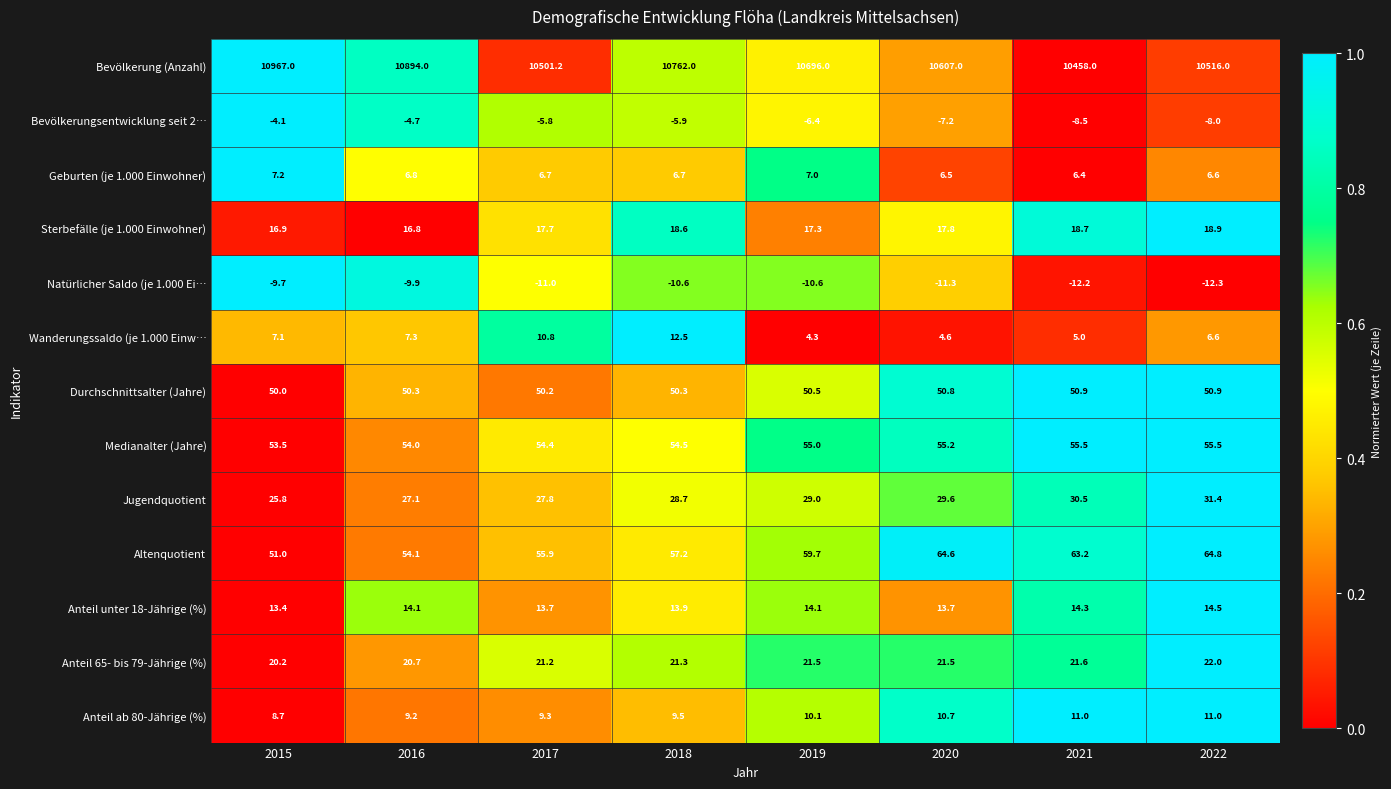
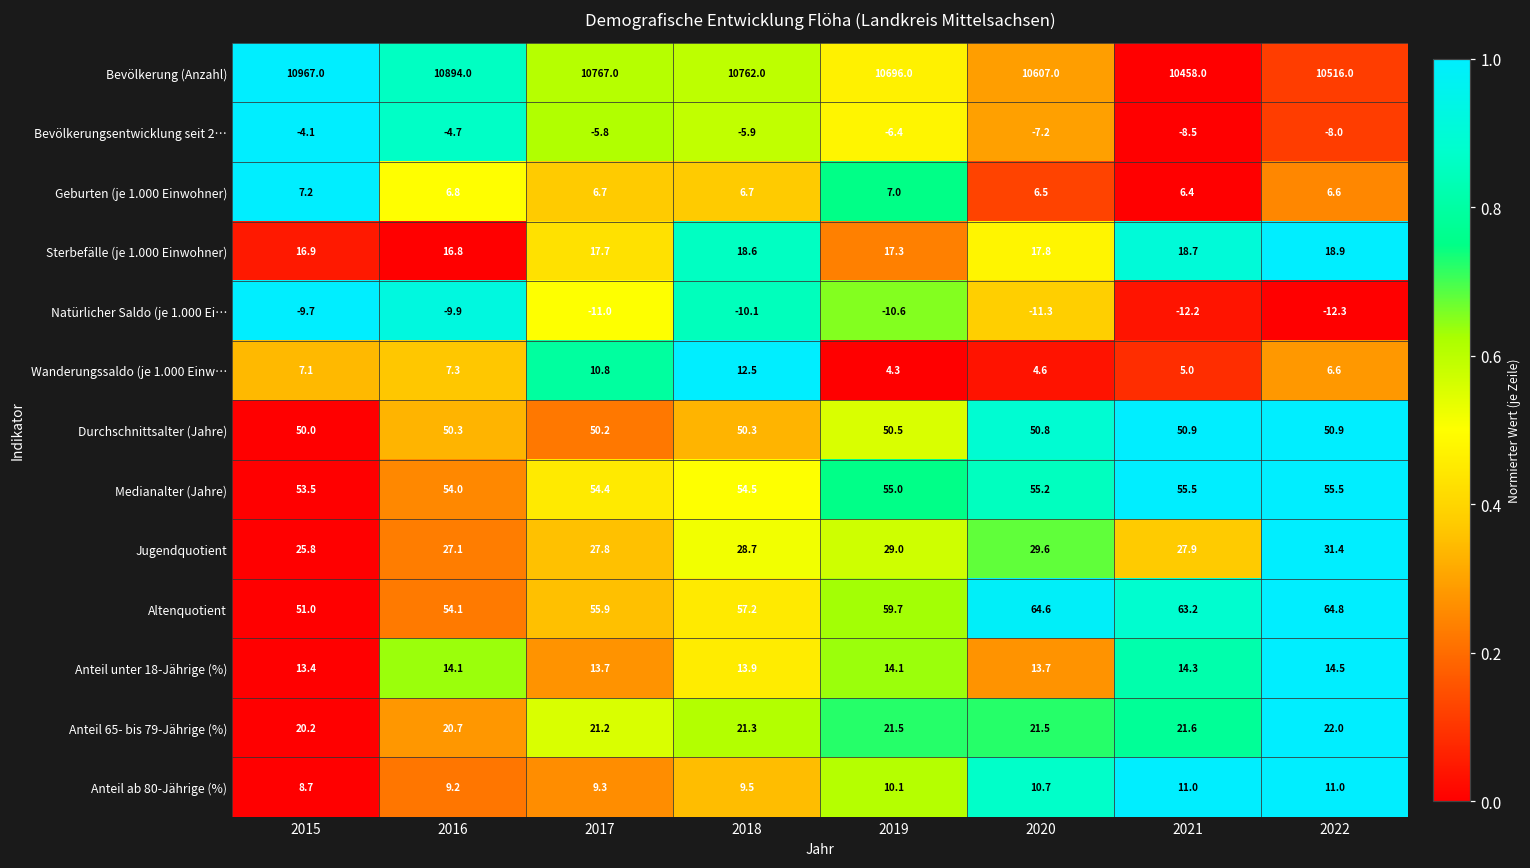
Bevölkerung (Anzahl), 2017: 10501.2 -> 10767.0
Natürlicher Saldo (je 1.000 Ei…, 2018: -10.6 -> -10.1
Jugendquotient, 2021: 30.5 -> 27.9
